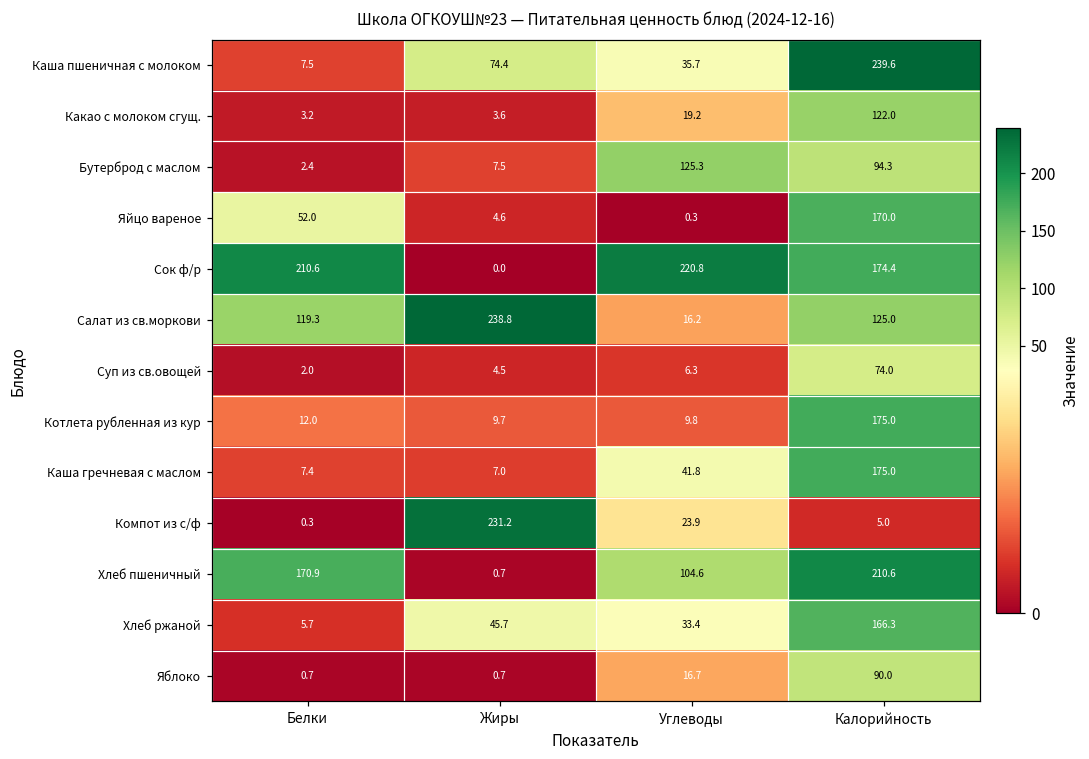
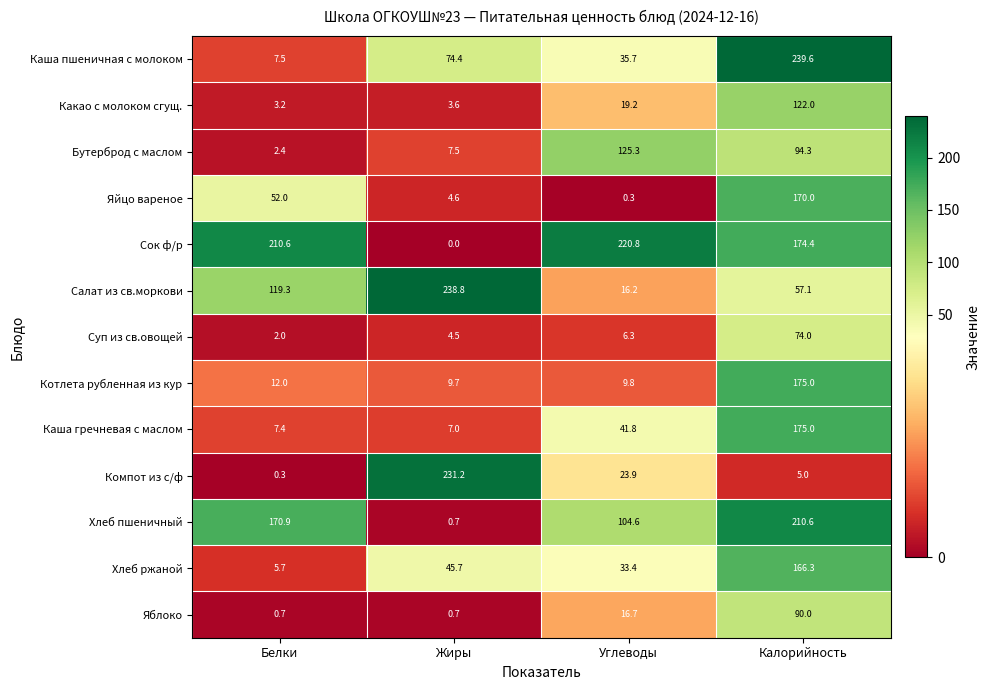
Салат из св.моркови, Калорийность: 125.0 -> 57.1
